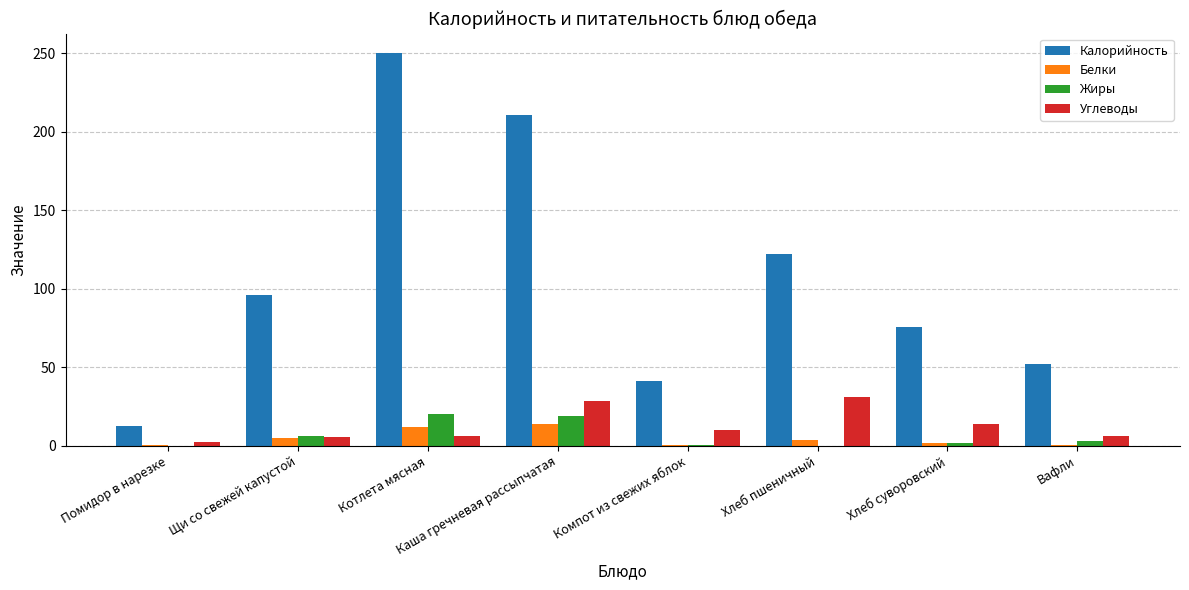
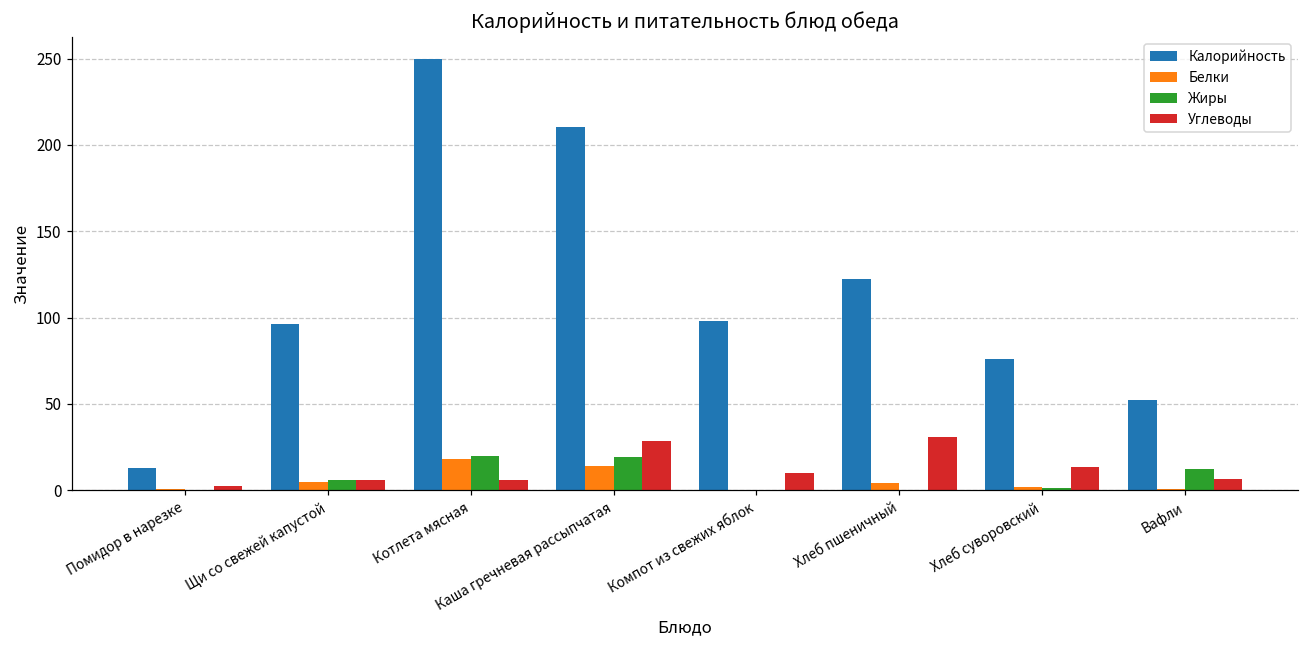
Белки, Котлета мясная: 12 -> 18
Калорийность, Компот из свежих яблок: 42 -> 98
Жиры, Вафли: 3 -> 12
